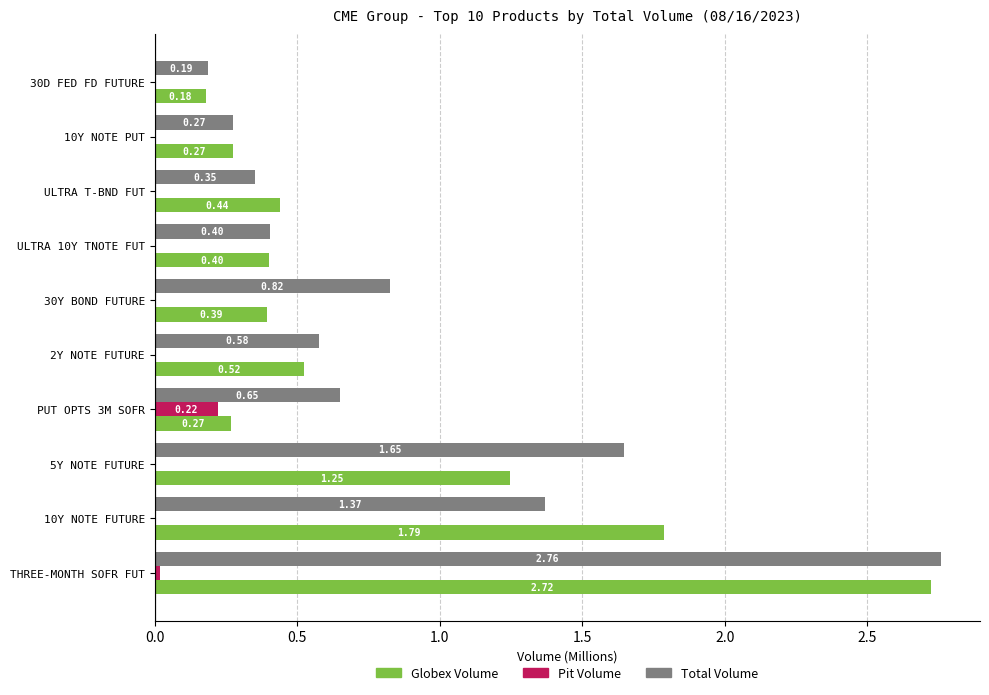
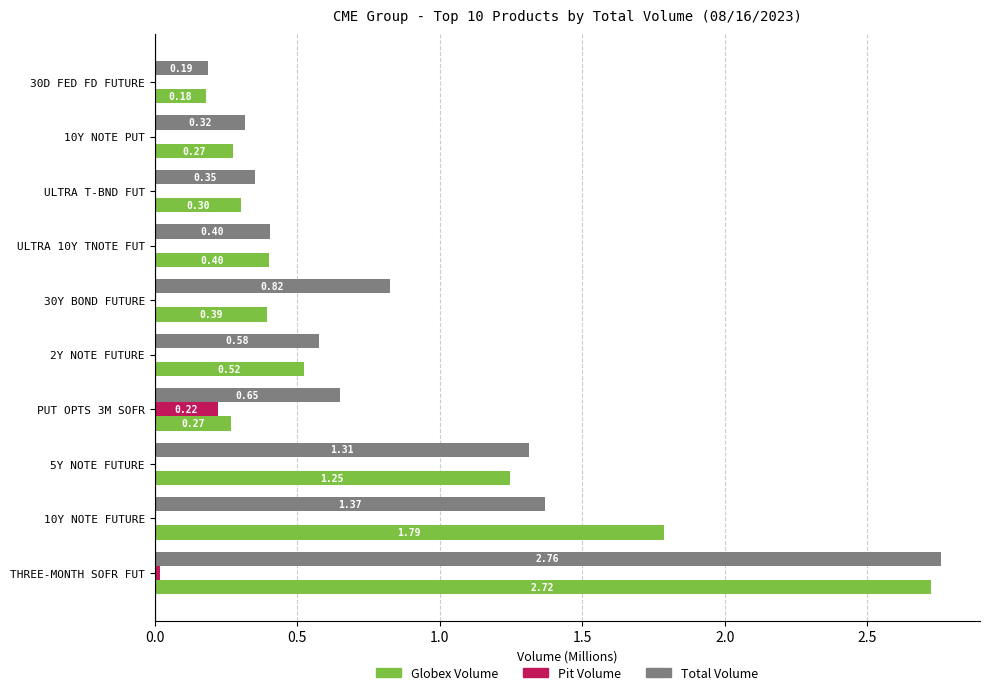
Total Volume, 10Y NOTE PUT: 0.27 -> 0.32
Globex Volume, ULTRA T-BND FUT: 0.44 -> 0.30
Total Volume, 5Y NOTE FUTURE: 1.65 -> 1.31
